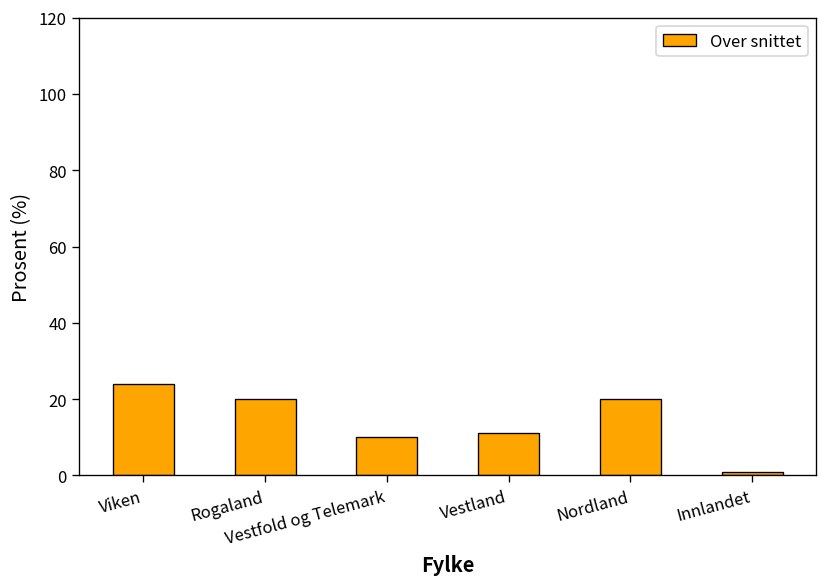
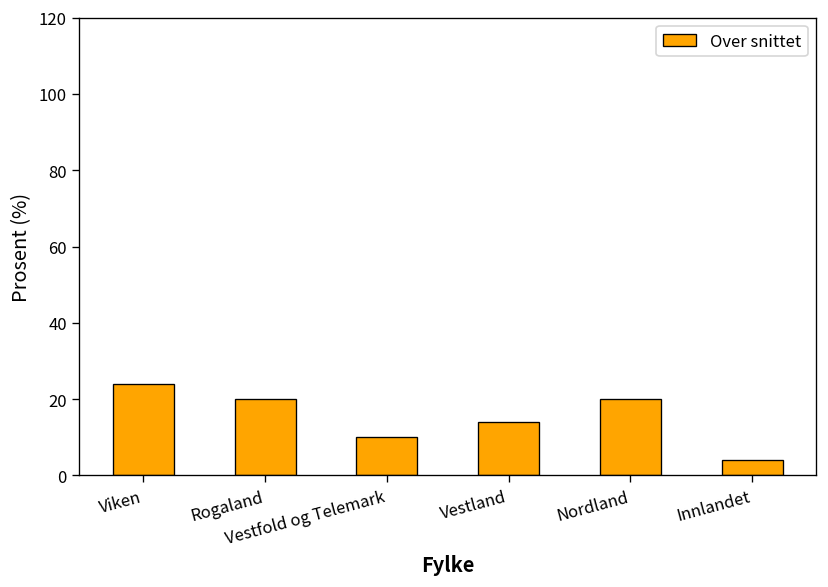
Vestland: 11 -> 14
Innlandet: 1 -> 4
